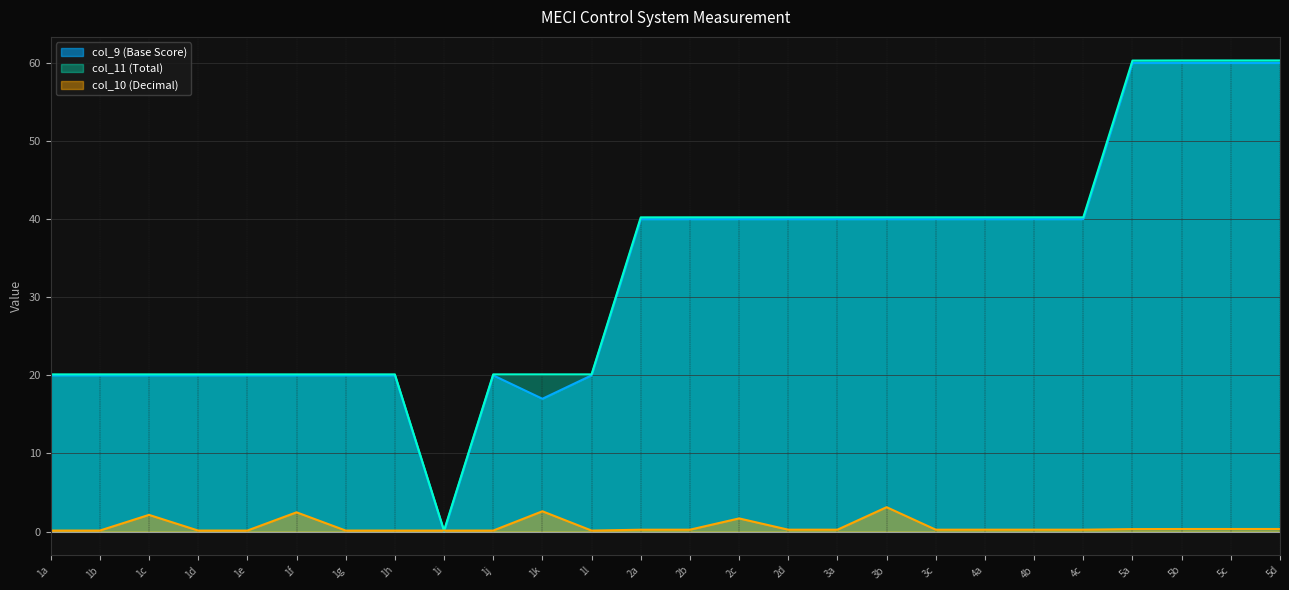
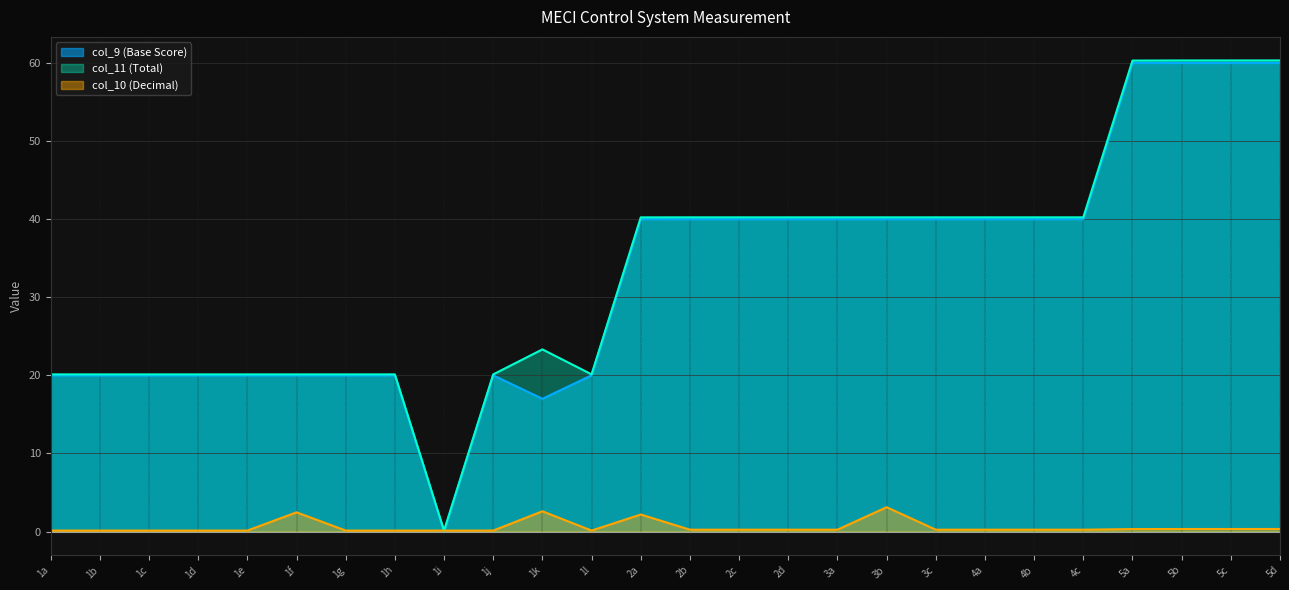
col_10 (Decimal), 1c: 2 -> 0
col_11 (Total), 1k: 20 -> 23
col_10 (Decimal), 2a: 0 -> 2
col_10 (Decimal), 2c: 2 -> 0
